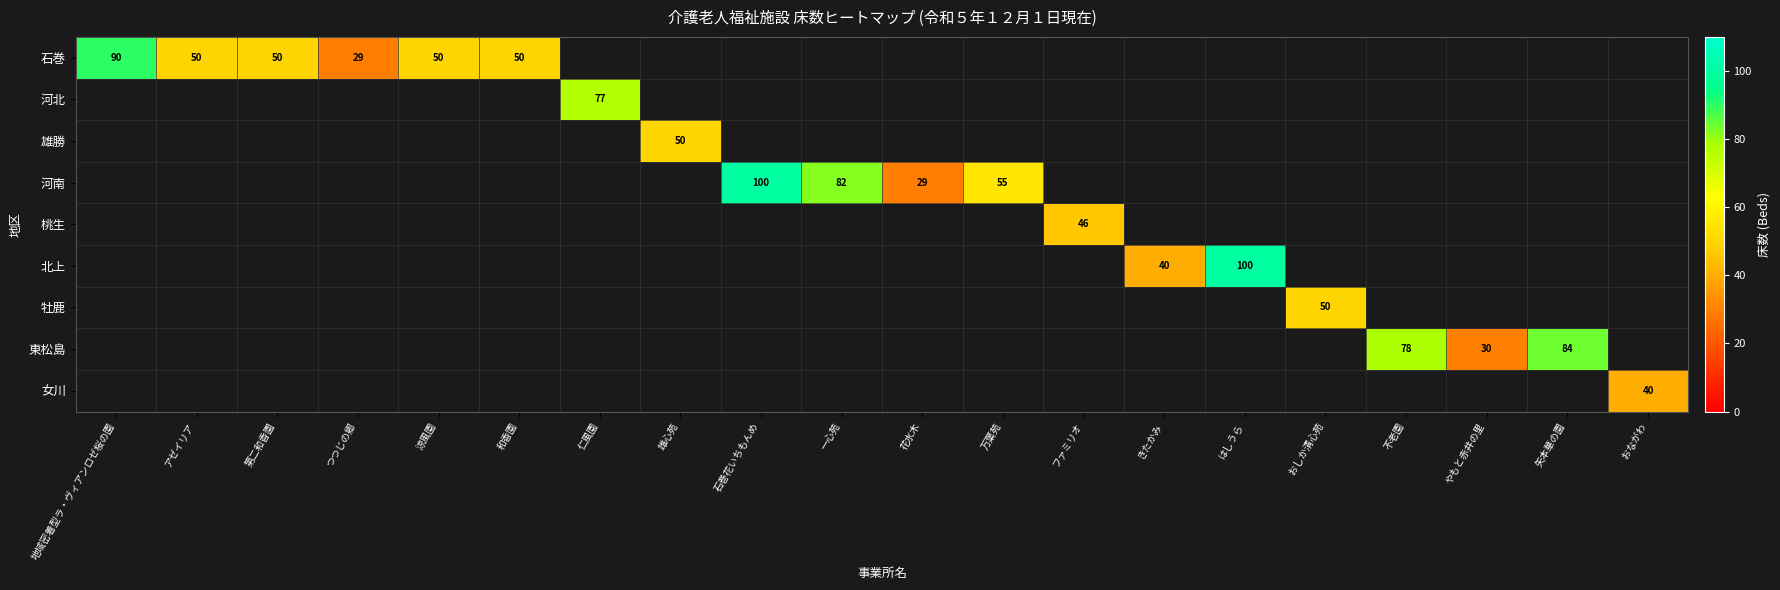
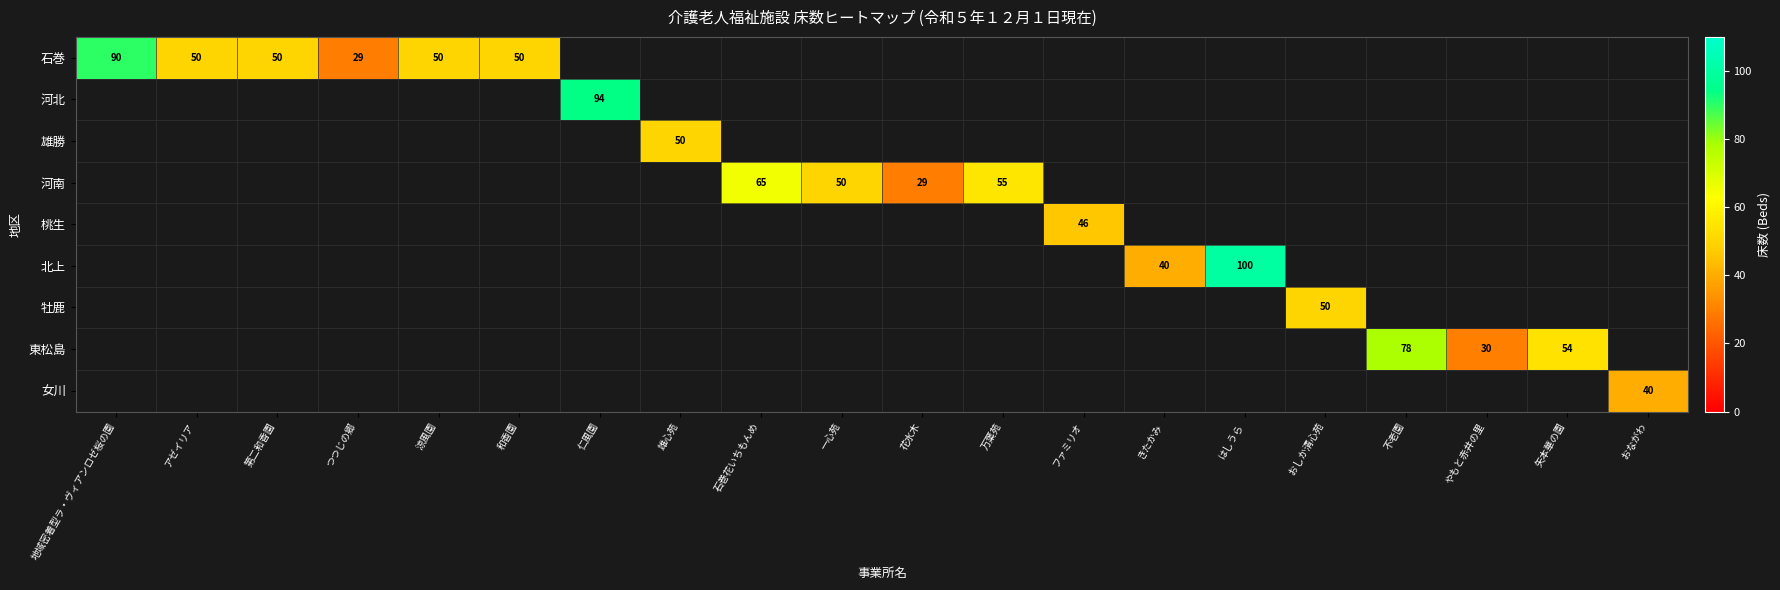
河北, 仁風園: 77 -> 94
河南, 石巻花いちもんめ: 100 -> 65
河南, 一心苑: 82 -> 50
東松島, 矢本華の園: 84 -> 54
